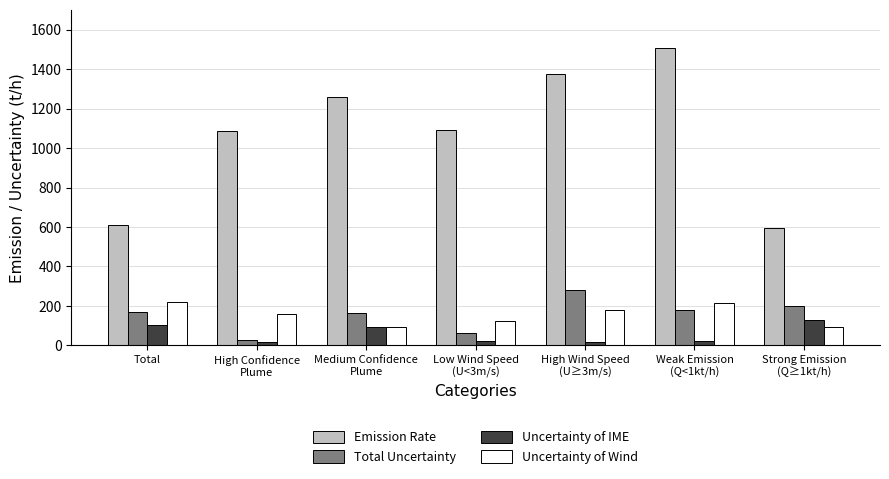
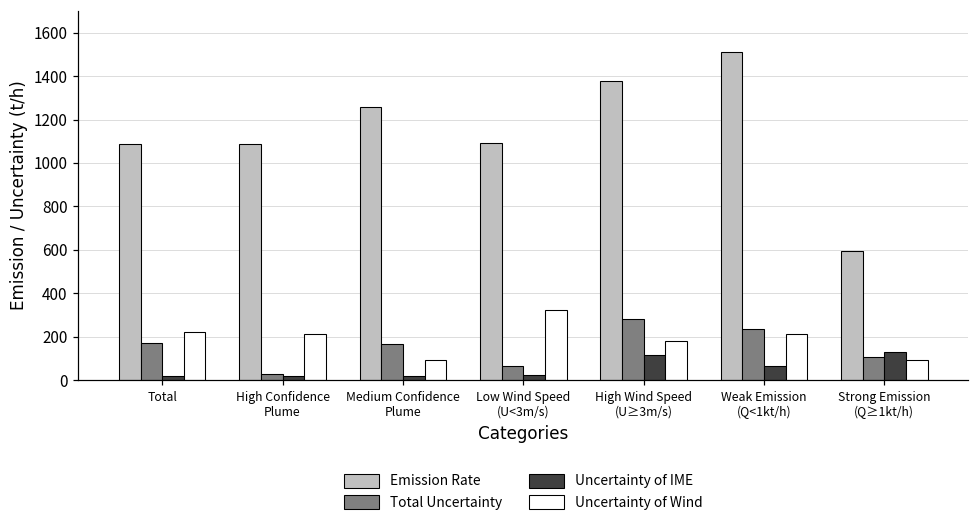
Emission Rate, Total: 610 -> 1090
Uncertainty of IME, Total: 110 -> 20
Uncertainty of Wind, High Confidence Plume: 160 -> 210
Uncertainty of IME, Medium Confidence Plume: 90 -> 20
Uncertainty of Wind, Low Wind Speed (U<3m/s): 120 -> 320
Uncertainty of IME, High Wind Speed (U≥3m/s): 10 -> 120
Total Uncertainty, Weak Emission (Q<1kt/h): 180 -> 240
Uncertainty of IME, Weak Emission (Q<1kt/h): 20 -> 70
Total Uncertainty, Strong Emission (Q≥1kt/h): 200 -> 110
